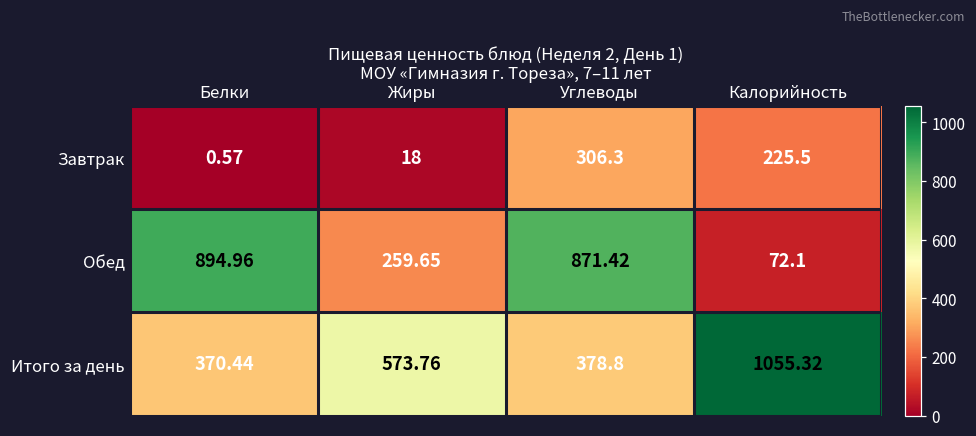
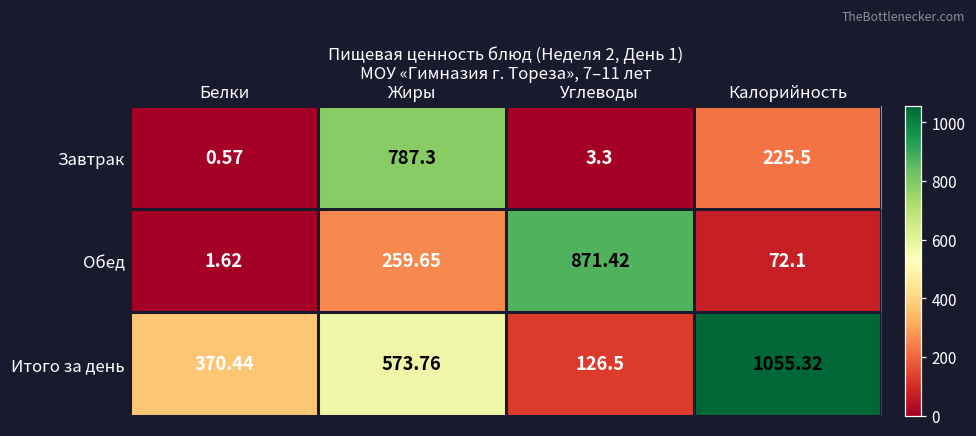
Завтрак, Жиры: 18 -> 787.3
Завтрак, Углеводы: 306.3 -> 3.3
Обед, Белки: 894.96 -> 1.62
Итого за день, Углеводы: 378.8 -> 126.5
